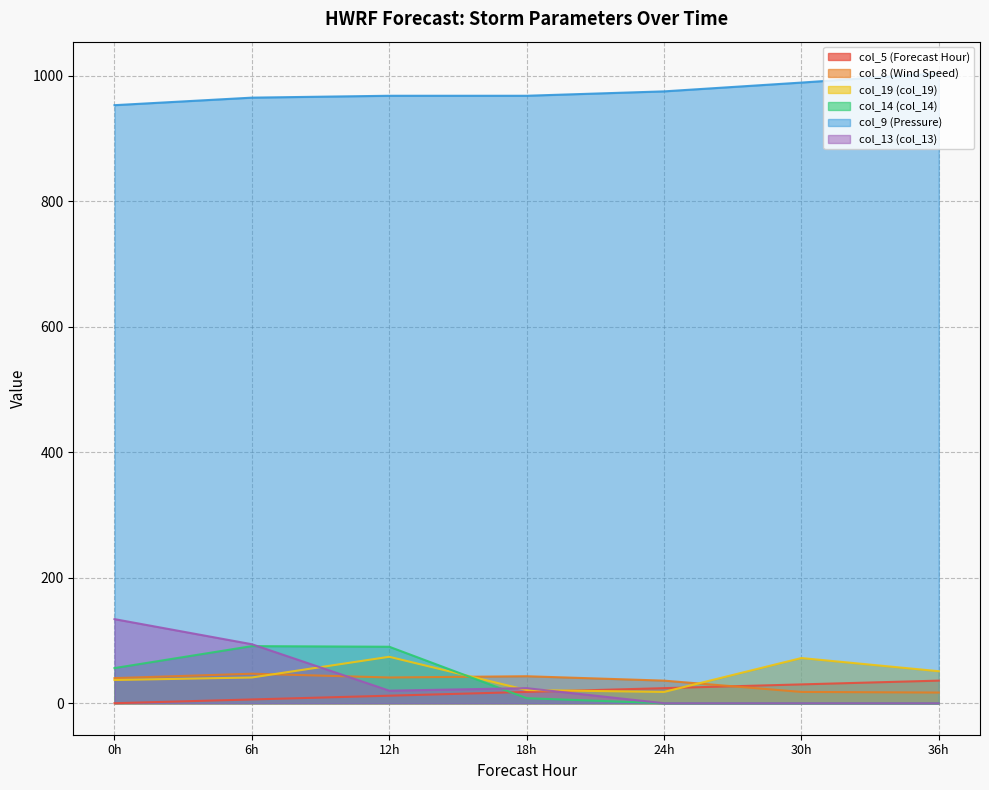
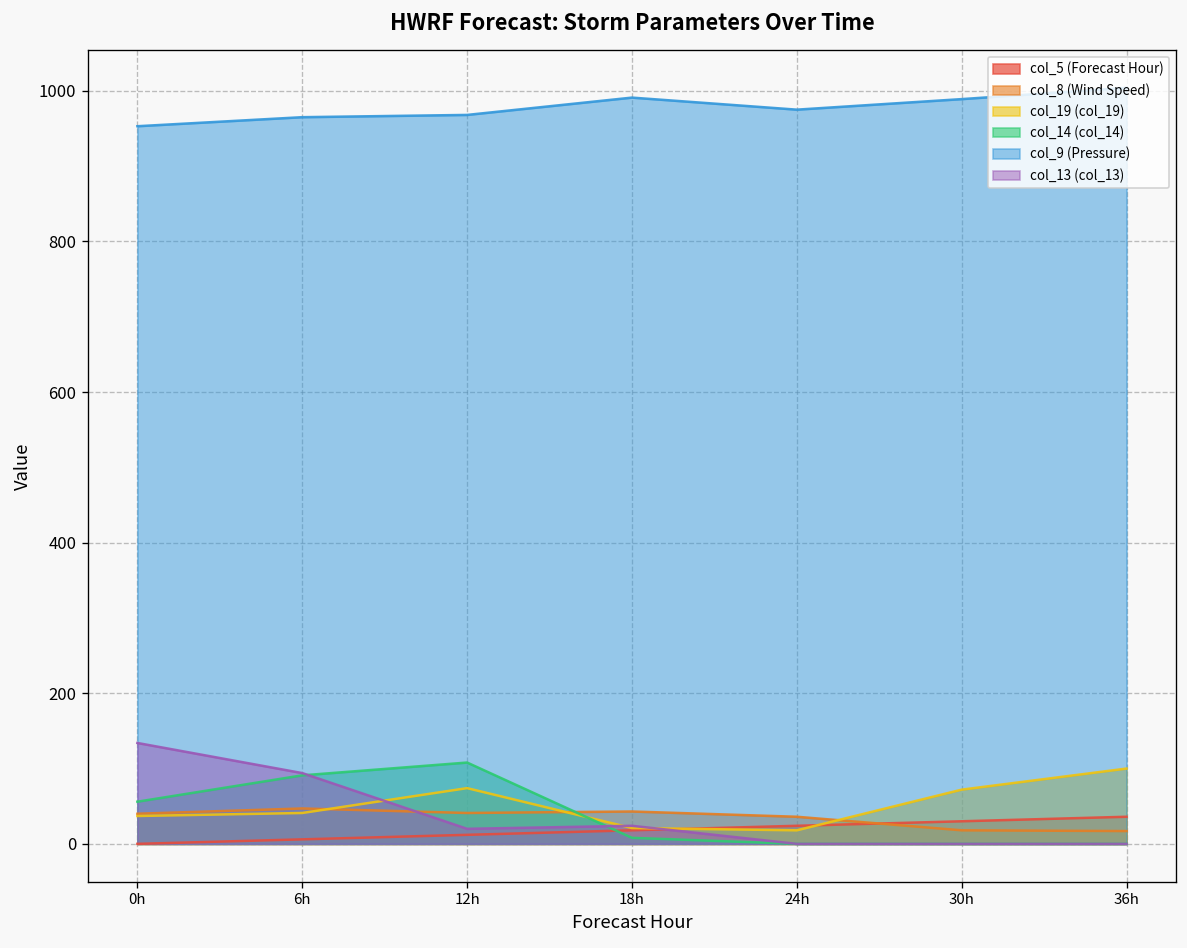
col_14 (col_14), 12h: 90 -> 110
col_9 (Pressure), 18h: 970 -> 990
col_19 (col_19), 36h: 50 -> 100
